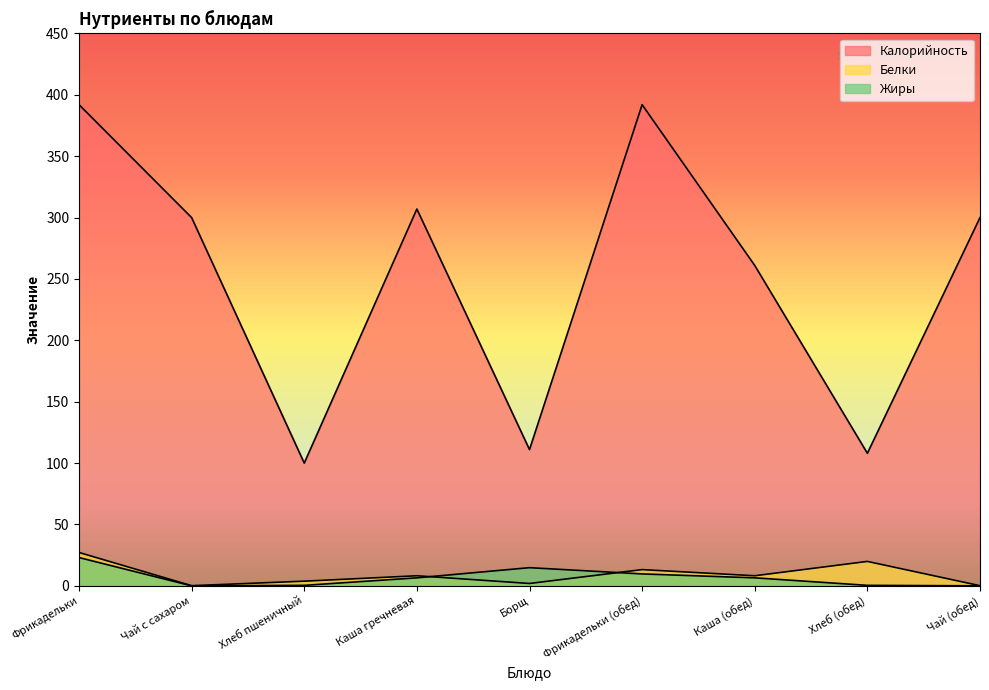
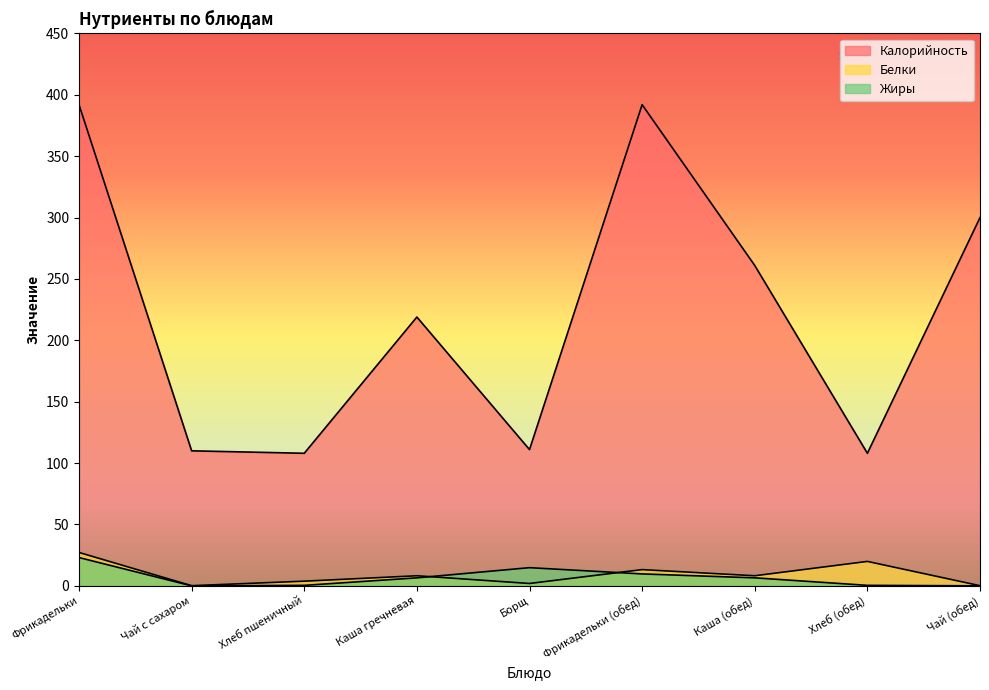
Калорийность, Чай с сахаром: 300 -> 110
Калорийность, Хлеб пшеничный: 100 -> 108
Калорийность, Каша гречневая: 307 -> 219
